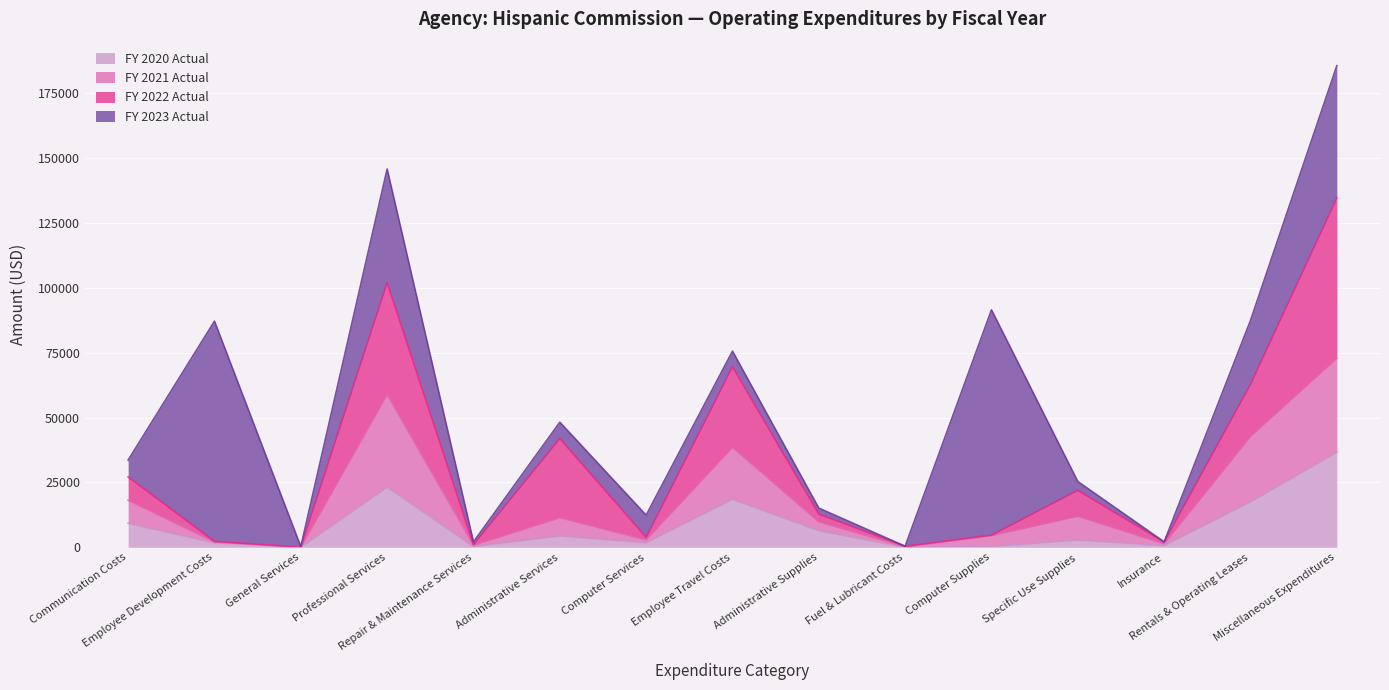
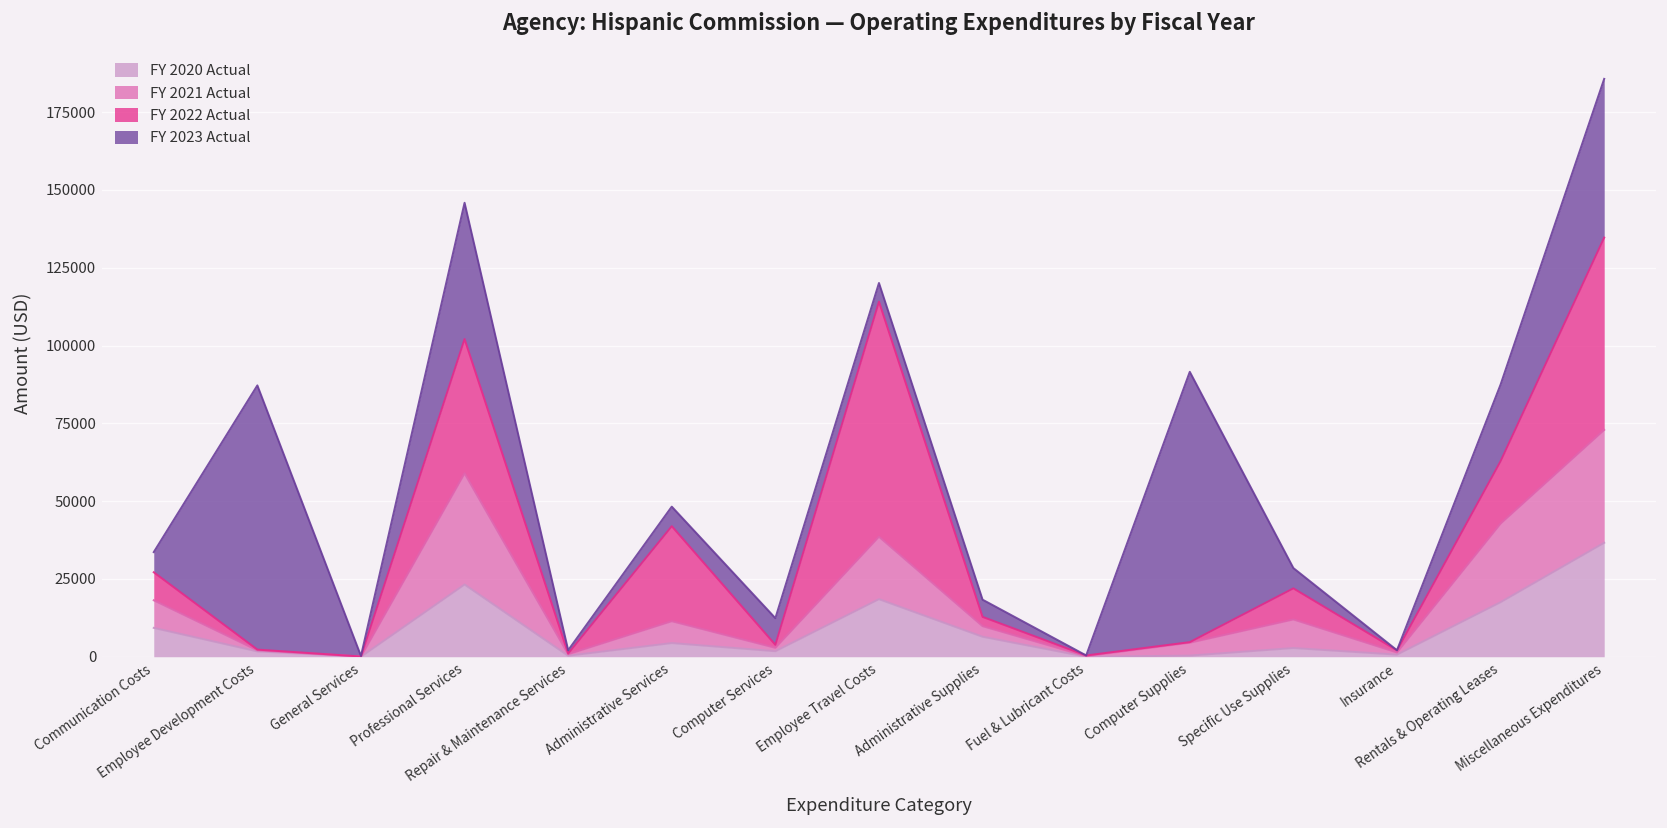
FY 2022 Actual, Employee Travel Costs: 31000 -> 76000
FY 2023 Actual, Administrative Supplies: 2000 -> 6000
FY 2023 Actual, Specific Use Supplies: 3000 -> 7000
